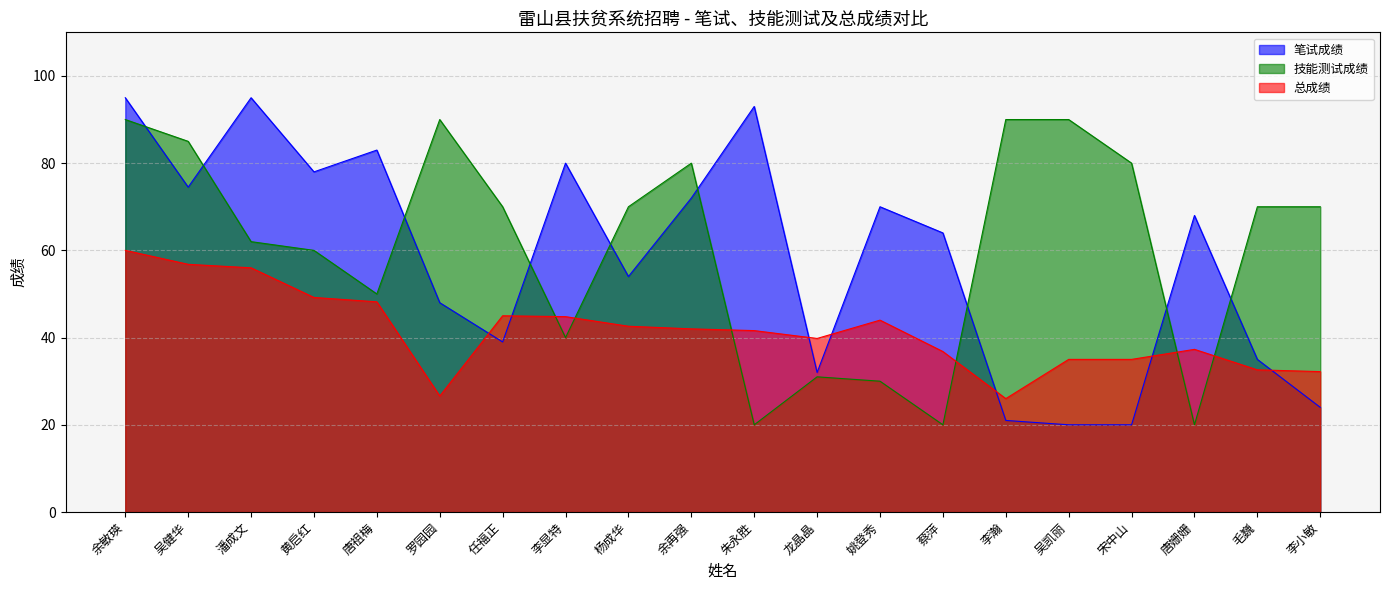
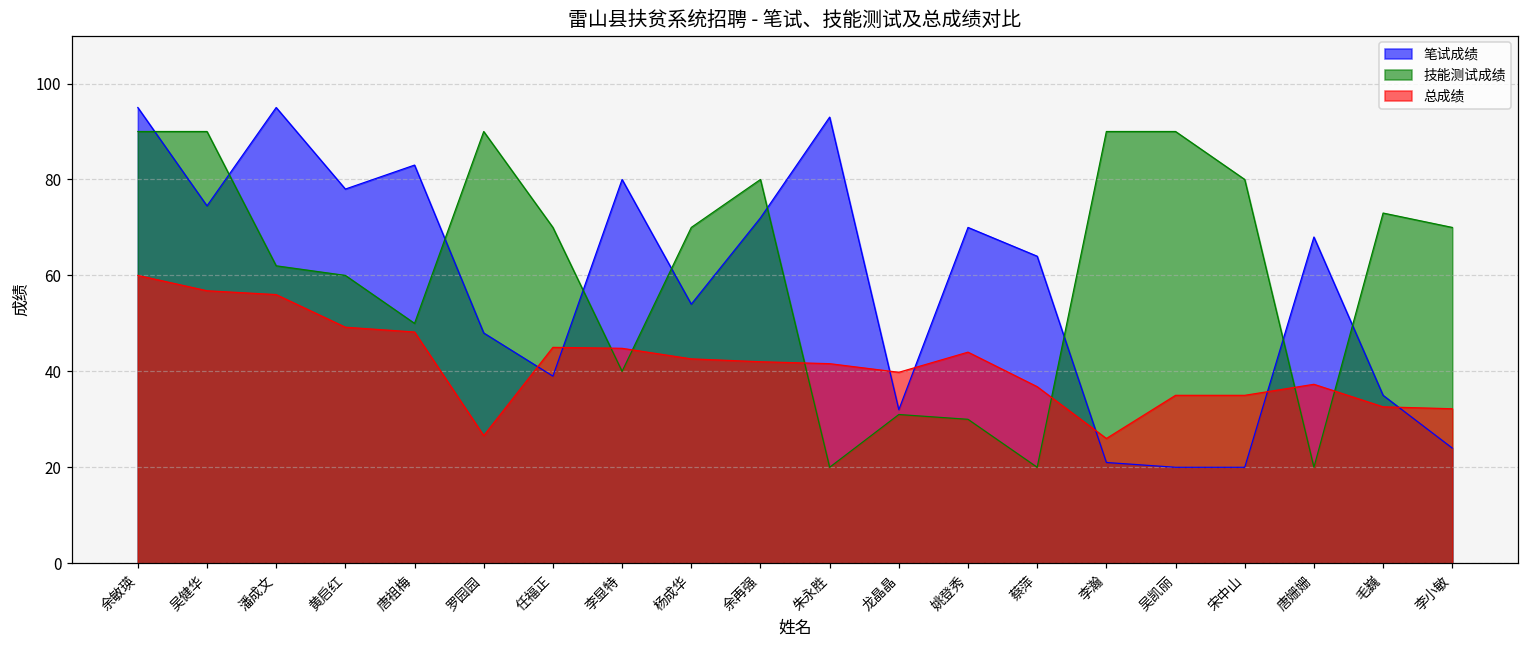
技能测试成绩, 吴健华: 85 -> 90
技能测试成绩, 毛巍: 70 -> 73
